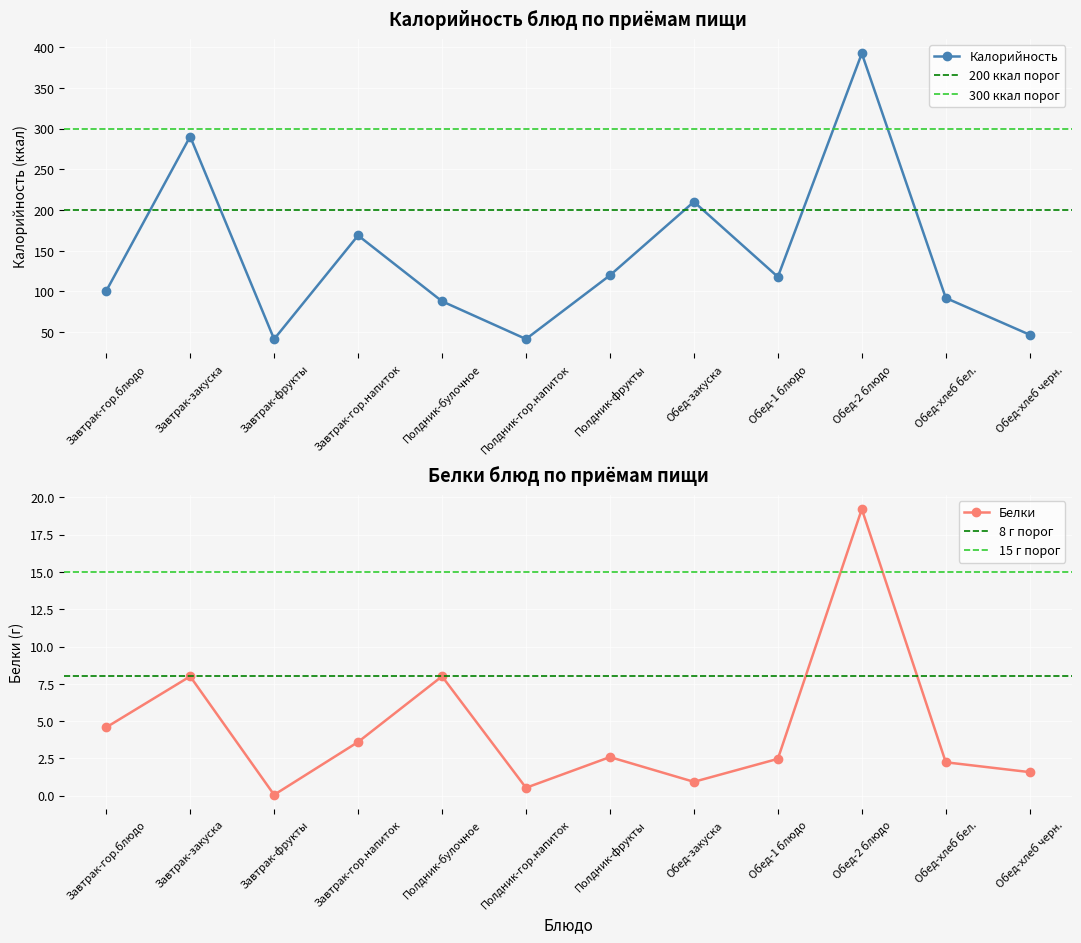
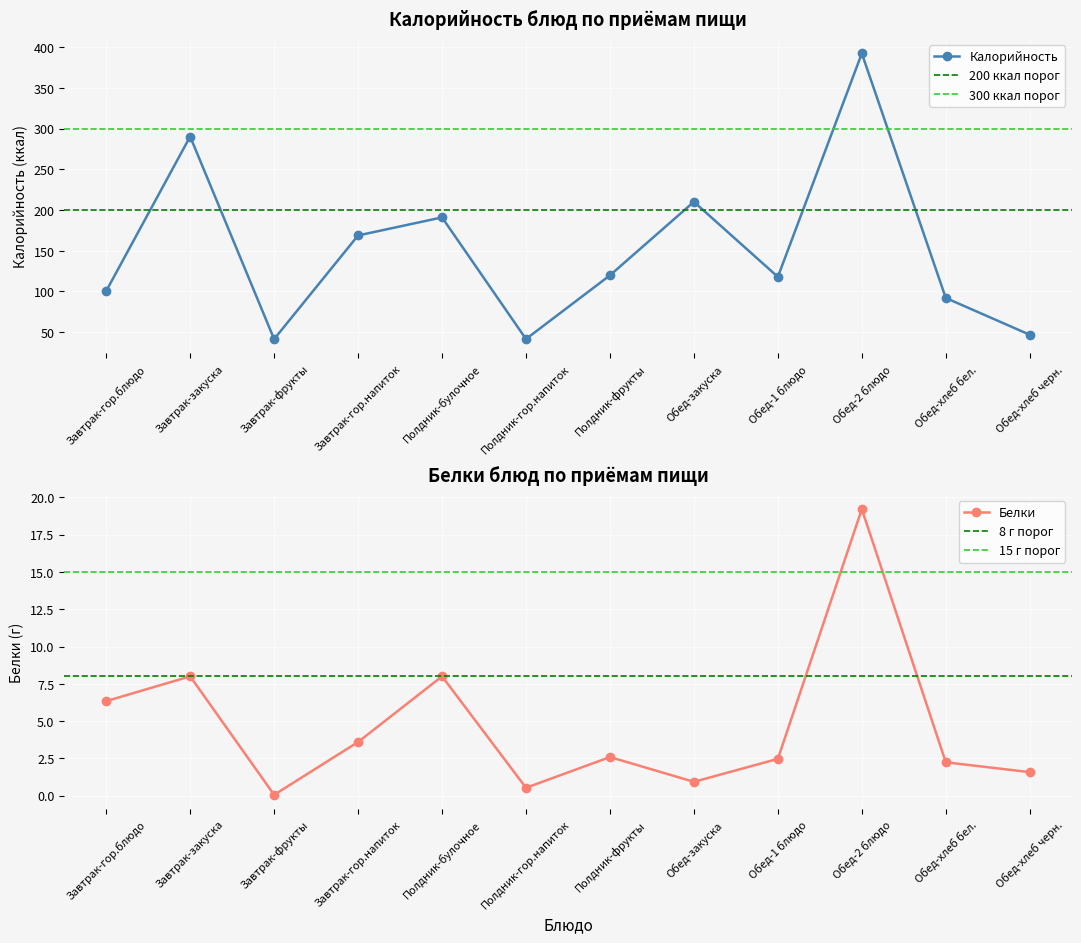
Калорийность блюд по приёмам пищи, Полдник-булочное: 90 -> 190
Белки блюд по приёмам пищи, Завтрак-гор.блюдо: 4.6 -> 6.3
